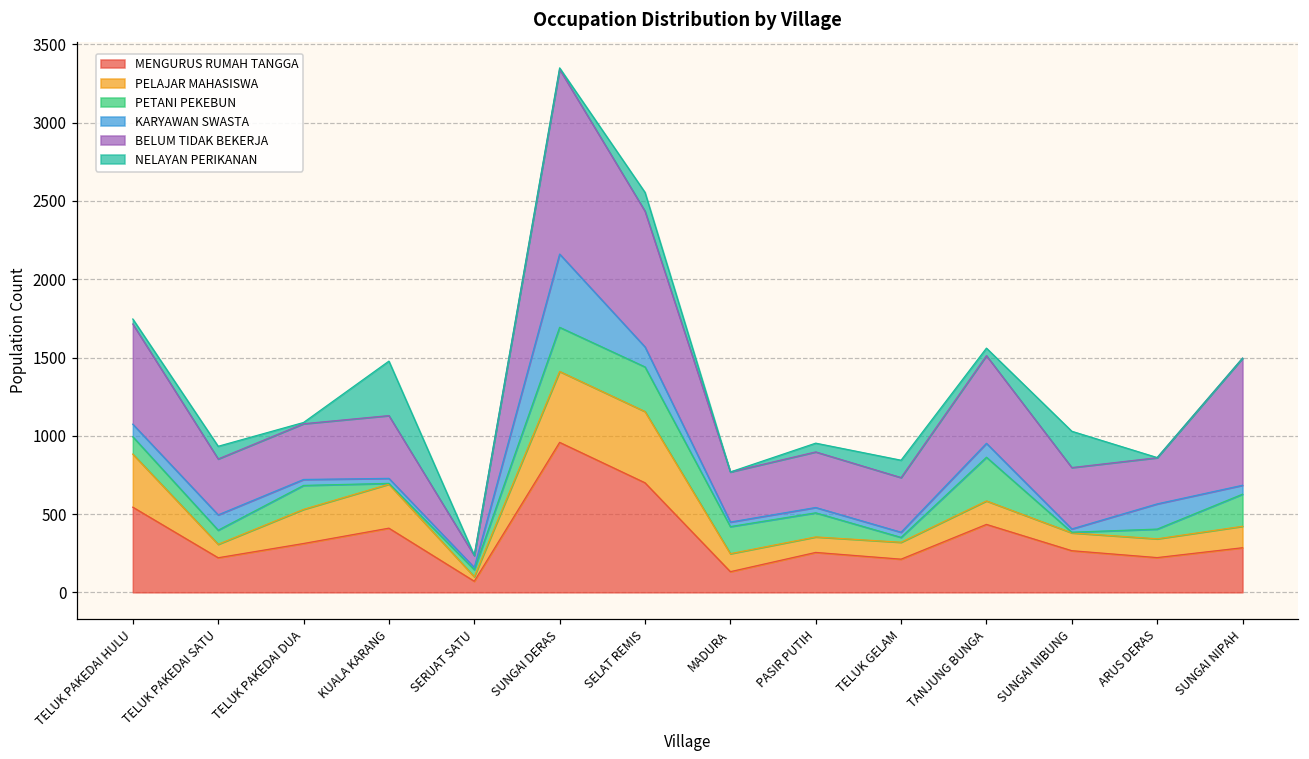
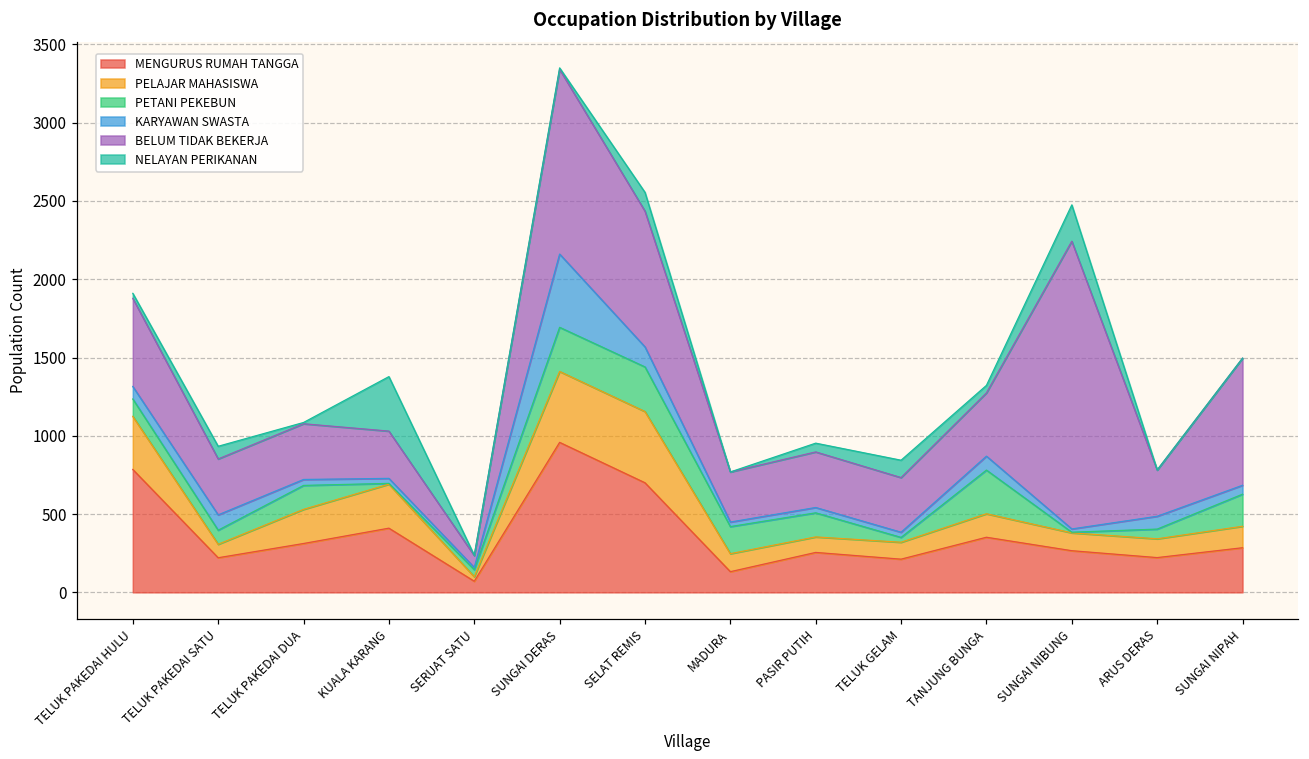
MENGURUS RUMAH TANGGA, TELUK PAKEDAI HULU: 540 -> 790
BELUM TIDAK BEKERJA, TELUK PAKEDAI HULU: 640 -> 560
BELUM TIDAK BEKERJA, KUALA KARANG: 400 -> 300
MENGURUS RUMAH TANGGA, TANJUNG BUNGA: 430 -> 350
BELUM TIDAK BEKERJA, TANJUNG BUNGA: 560 -> 400
BELUM TIDAK BEKERJA, SUNGAI NIBUNG: 390 -> 1840
KARYAWAN SWASTA, ARUS DERAS: 160 -> 80
